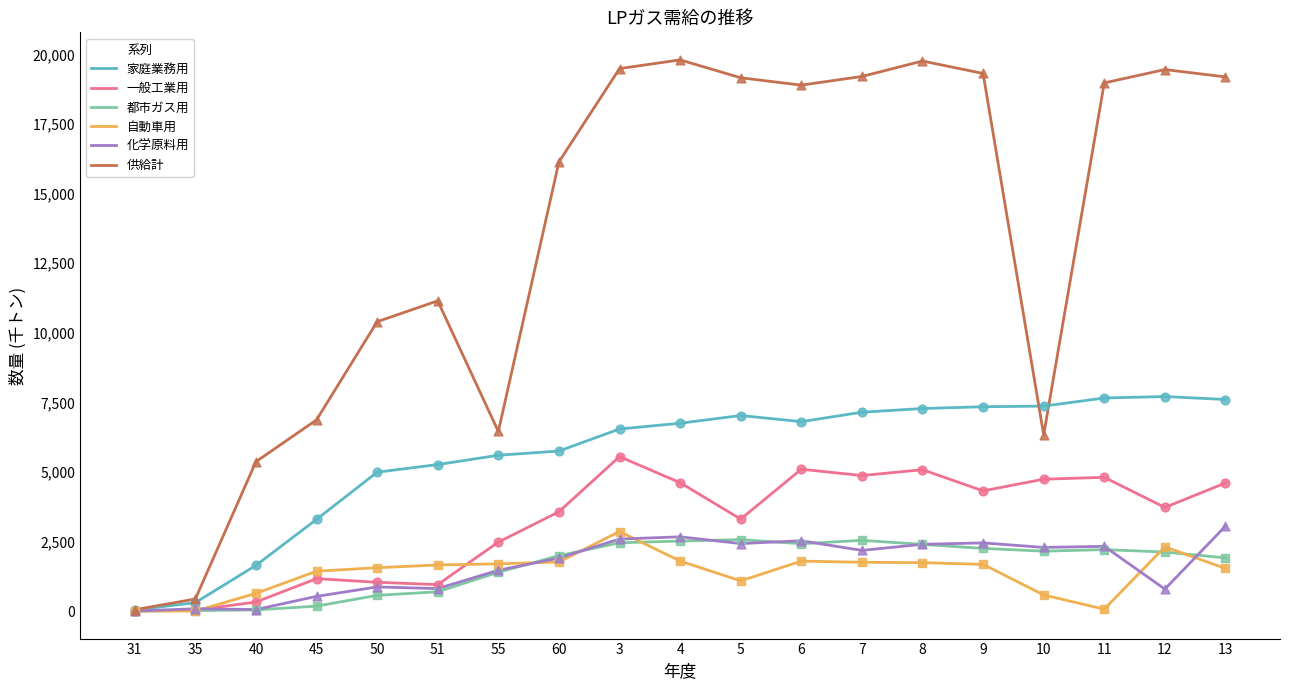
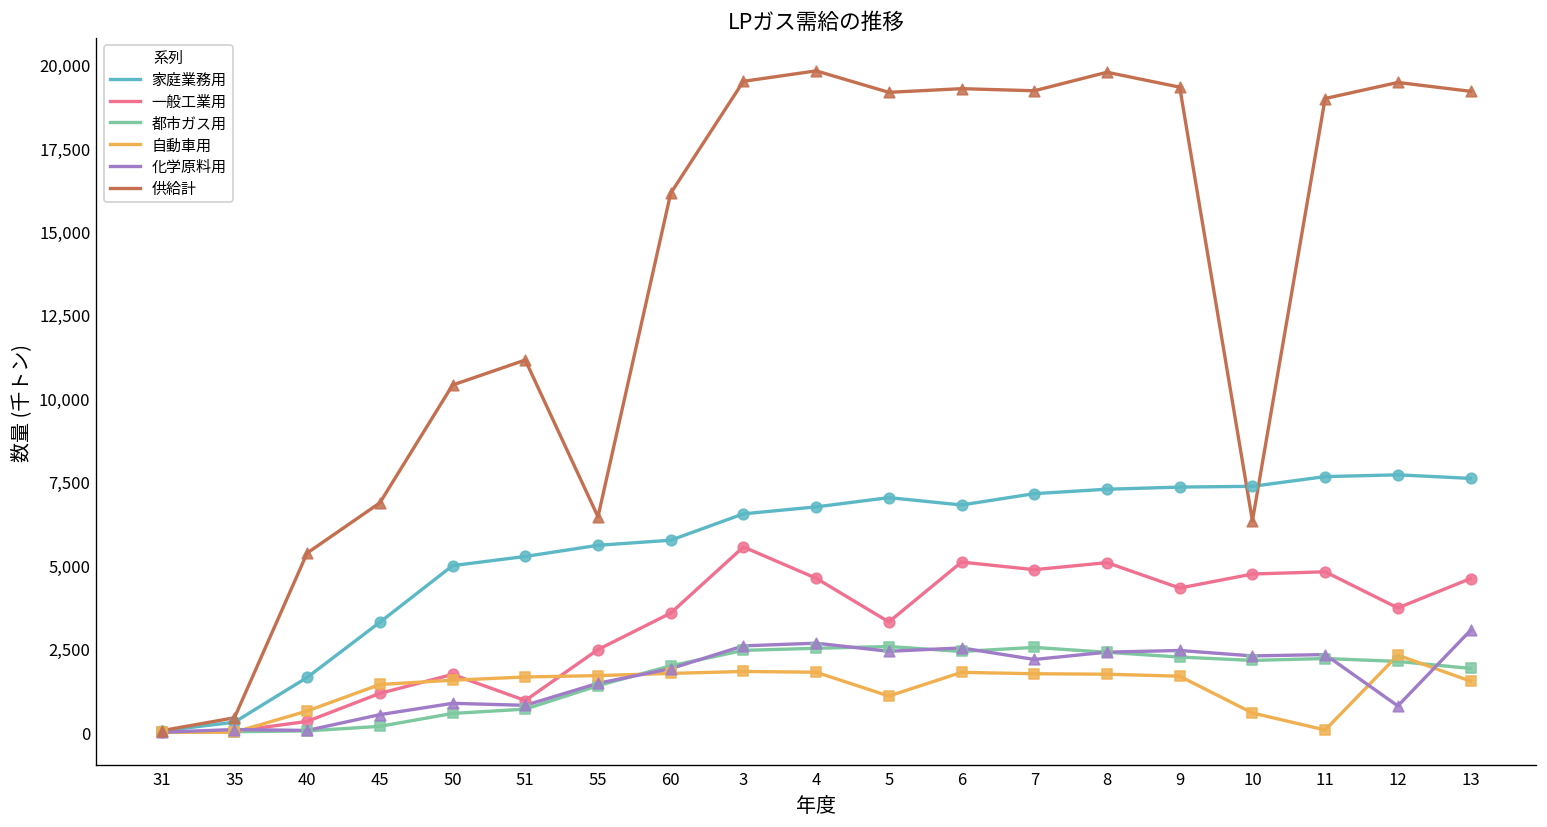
一般工業用, 50: 1,000 -> 1,700
自動車用, 3: 2,900 -> 1,800
供給計, 6: 18,900 -> 19,300
